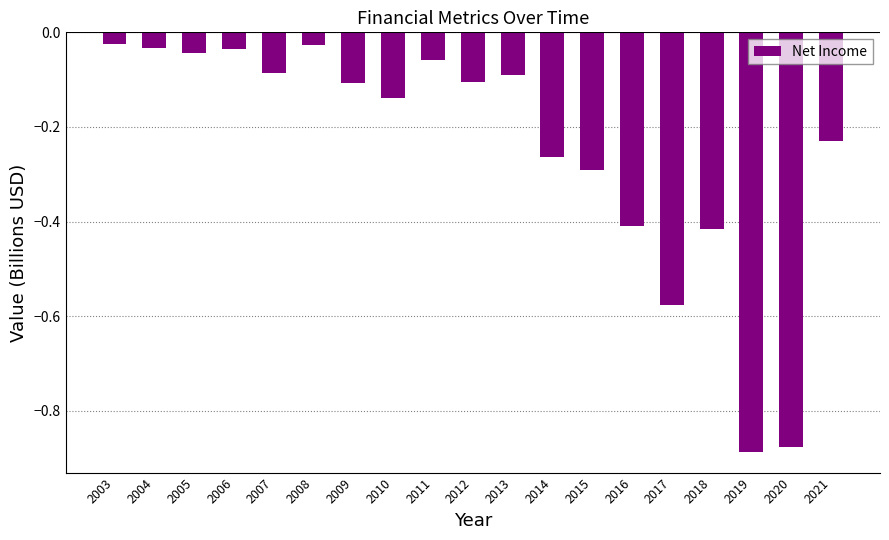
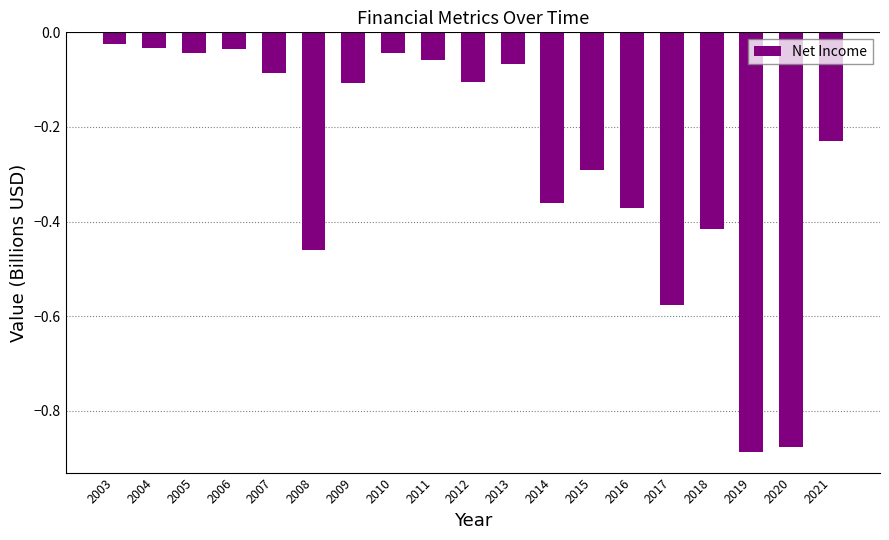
2008: -0.03 -> -0.46
2010: -0.14 -> -0.04
2013: -0.09 -> -0.07
2014: -0.26 -> -0.36
2016: -0.41 -> -0.37
